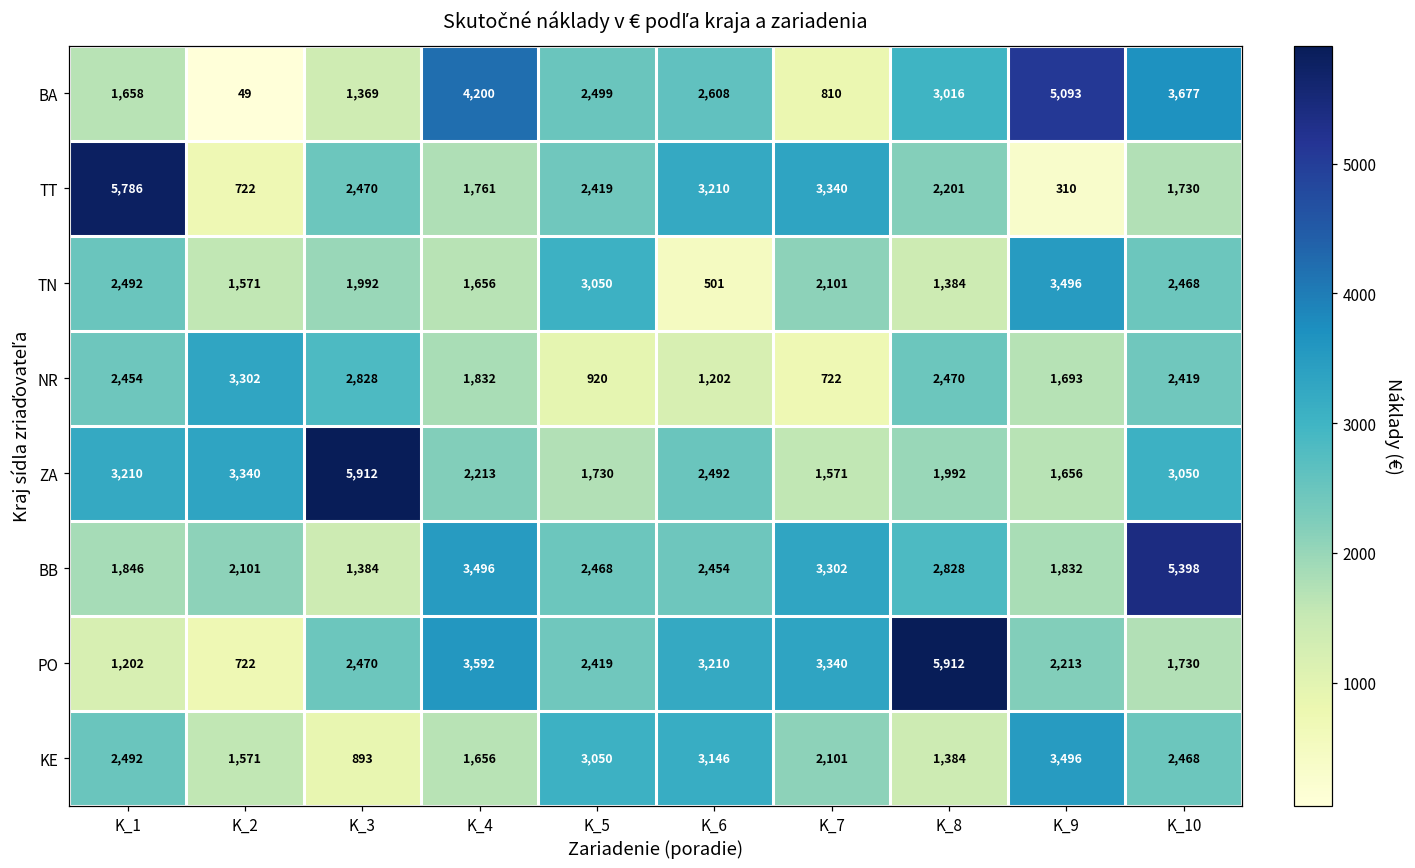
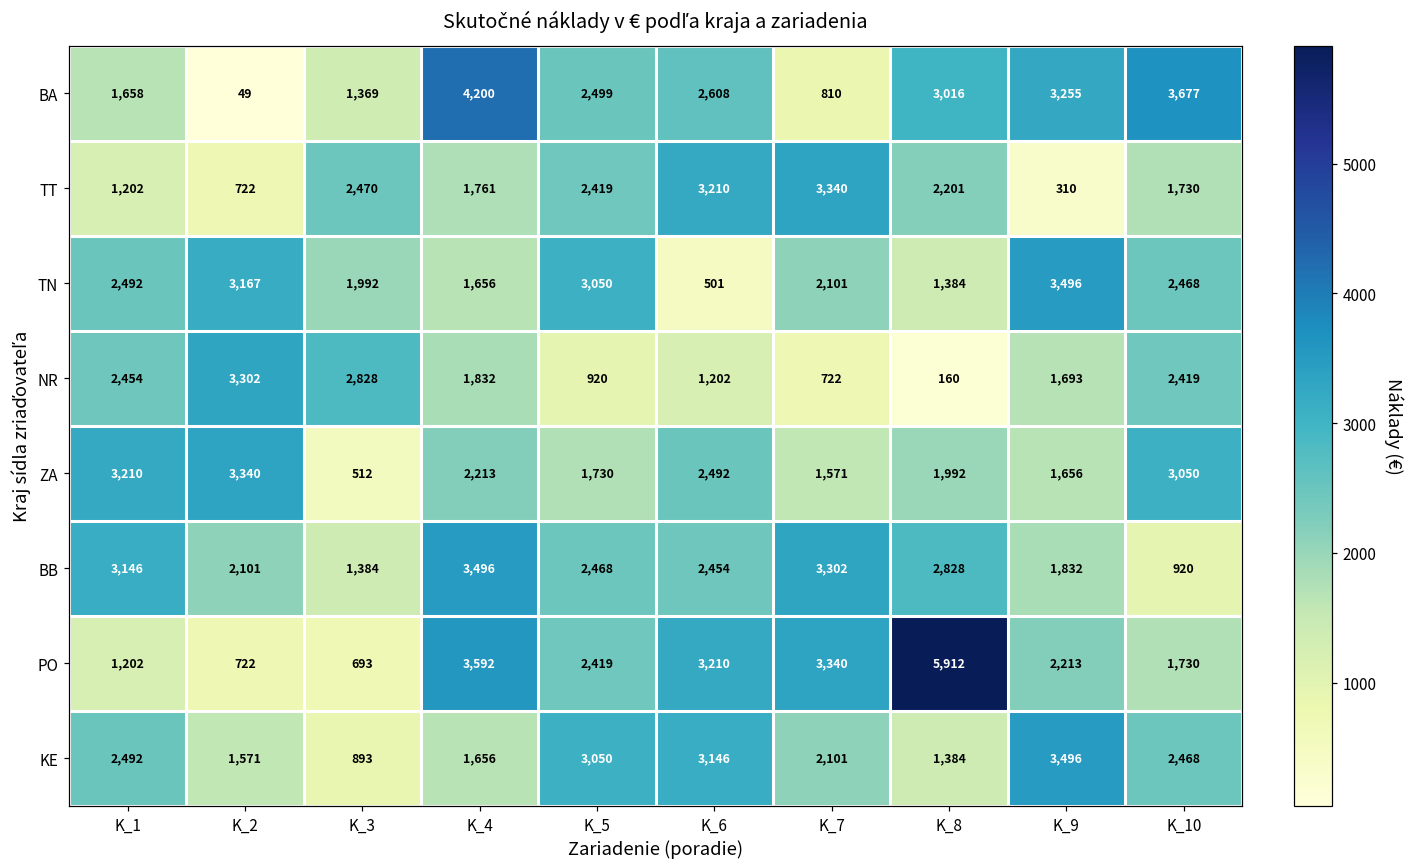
BA, K_9: 5,093 -> 3,255
TT, K_1: 5,786 -> 1,202
TN, K_2: 1,571 -> 3,167
NR, K_8: 2,470 -> 160
ZA, K_3: 5,912 -> 512
BB, K_1: 1,846 -> 3,146
BB, K_10: 5,398 -> 920
PO, K_3: 2,470 -> 693
